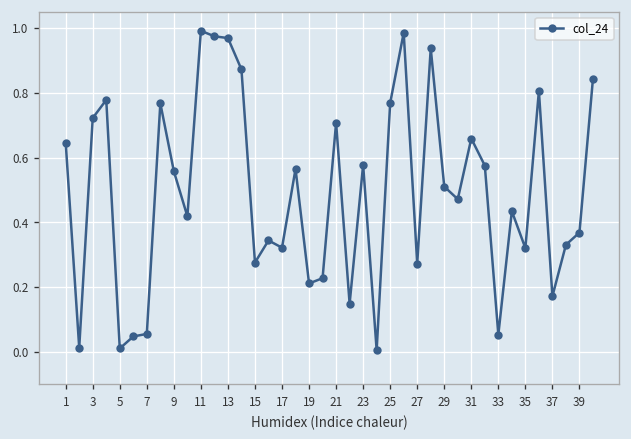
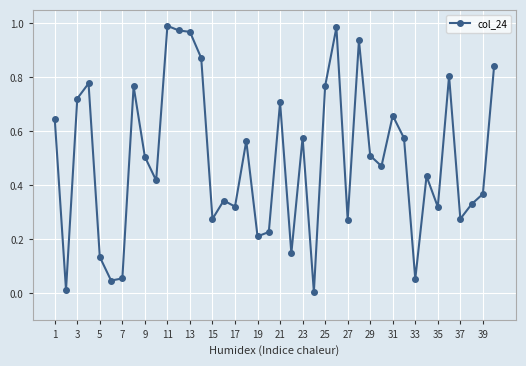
5: 0.01 -> 0.14
9: 0.56 -> 0.51
37: 0.17 -> 0.28
